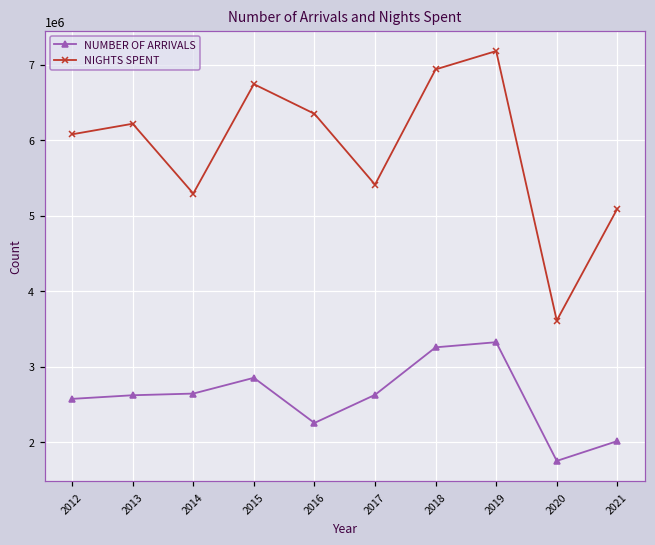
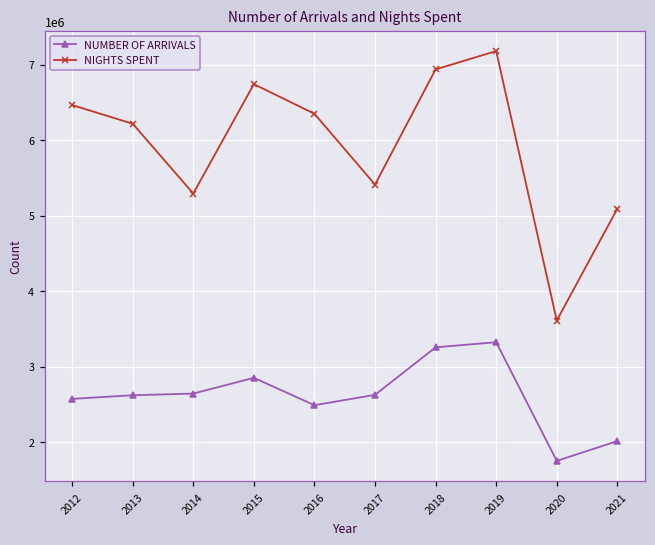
NIGHTS SPENT, 2012: 6100000 -> 6500000
NUMBER OF ARRIVALS, 2016: 2300000 -> 2500000
